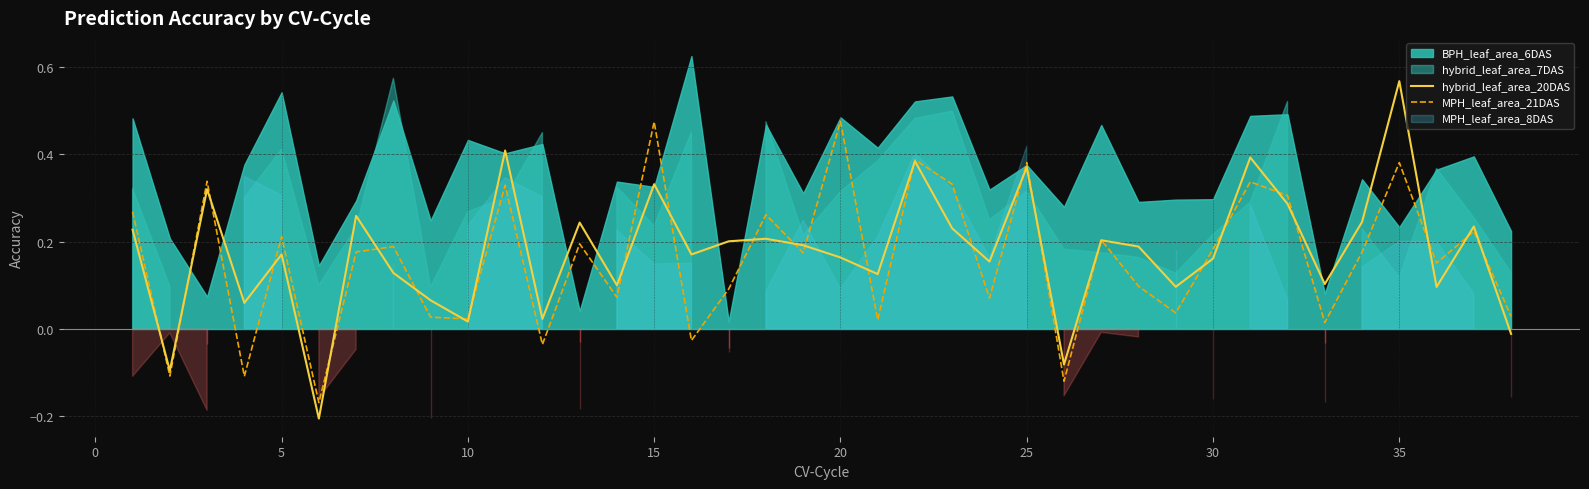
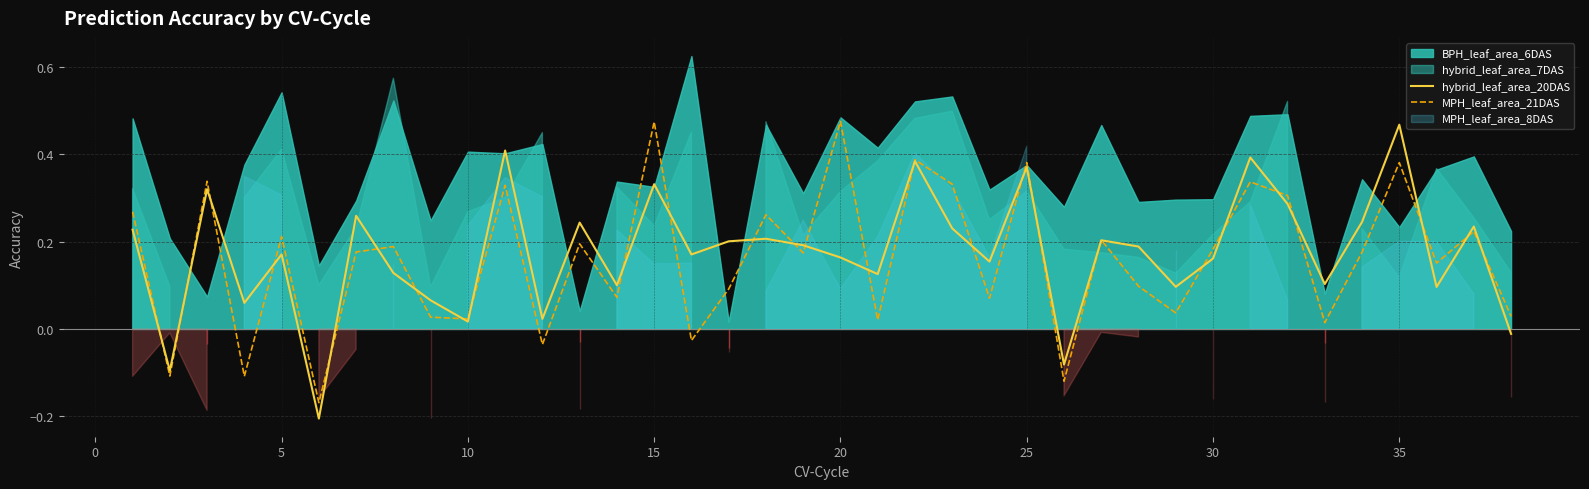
BPH_leaf_area_6DAS, 10: 0.43 -> 0.41
hybrid_leaf_area_20DAS, 35: 0.57 -> 0.47
